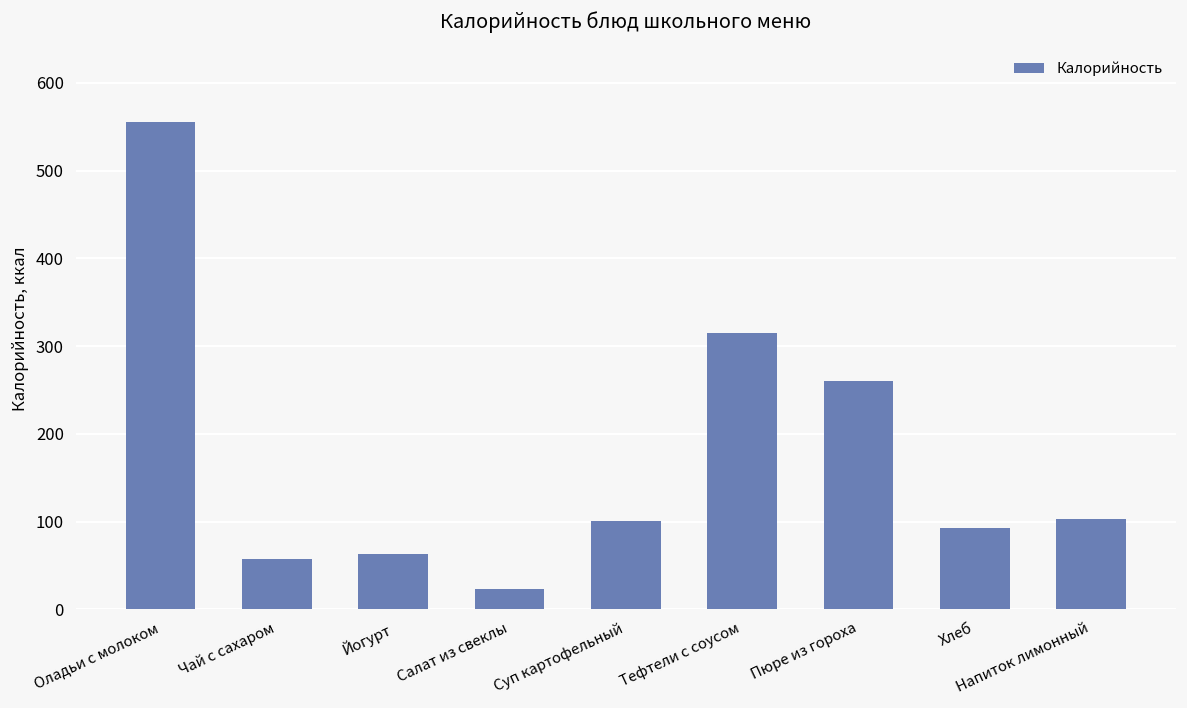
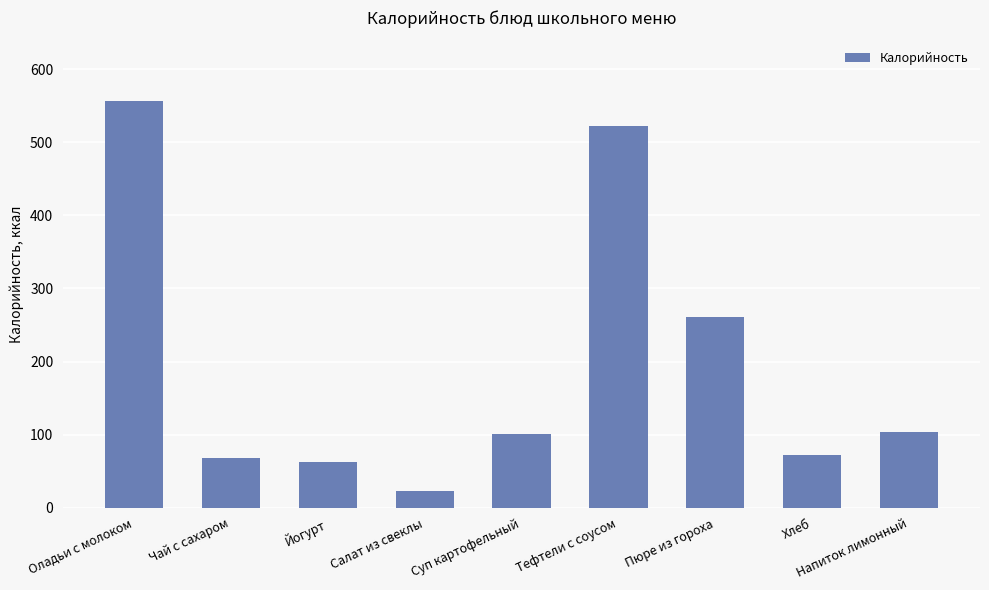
Чай с сахаром: 60 -> 70
Тефтели с соусом: 320 -> 520
Хлеб: 90 -> 70
